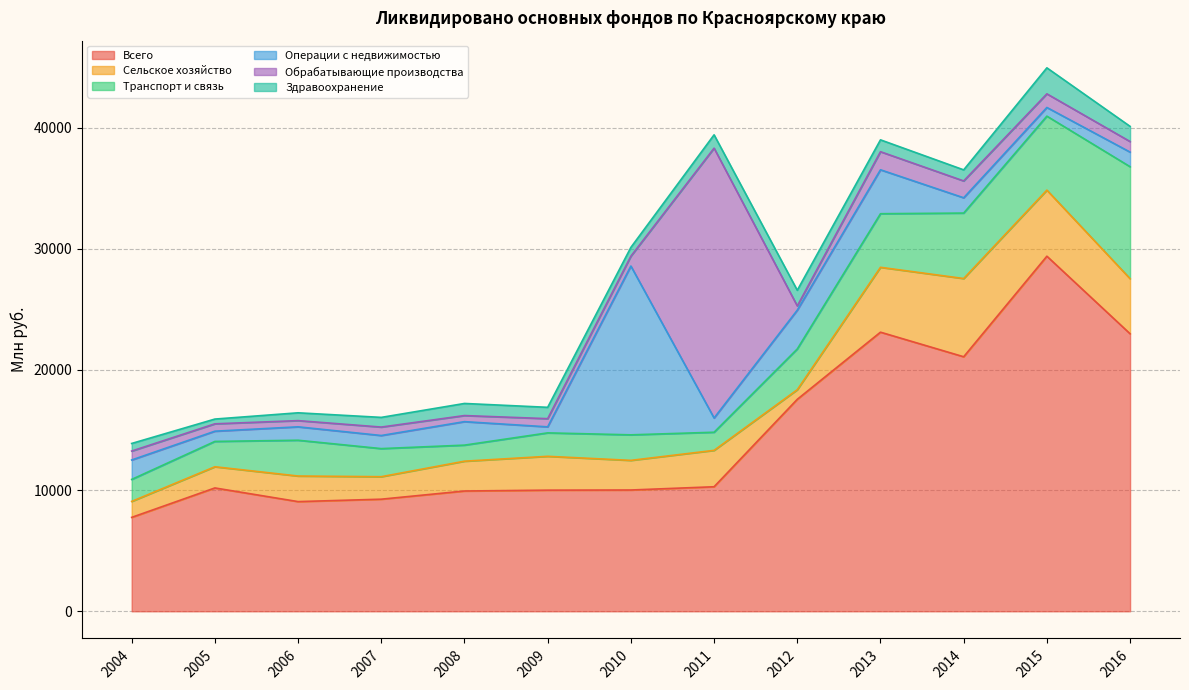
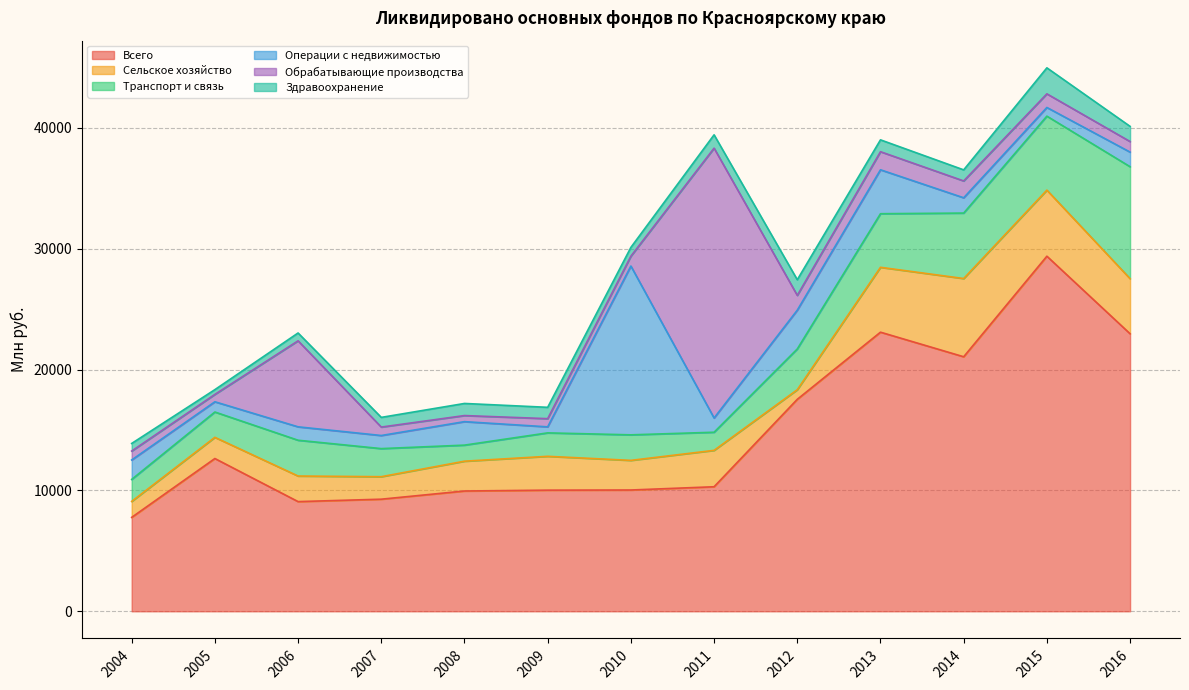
Всего, 2005: 10200 -> 12600
Обрабатывающие производства, 2006: 500 -> 7100
Обрабатывающие производства, 2012: 300 -> 1200
